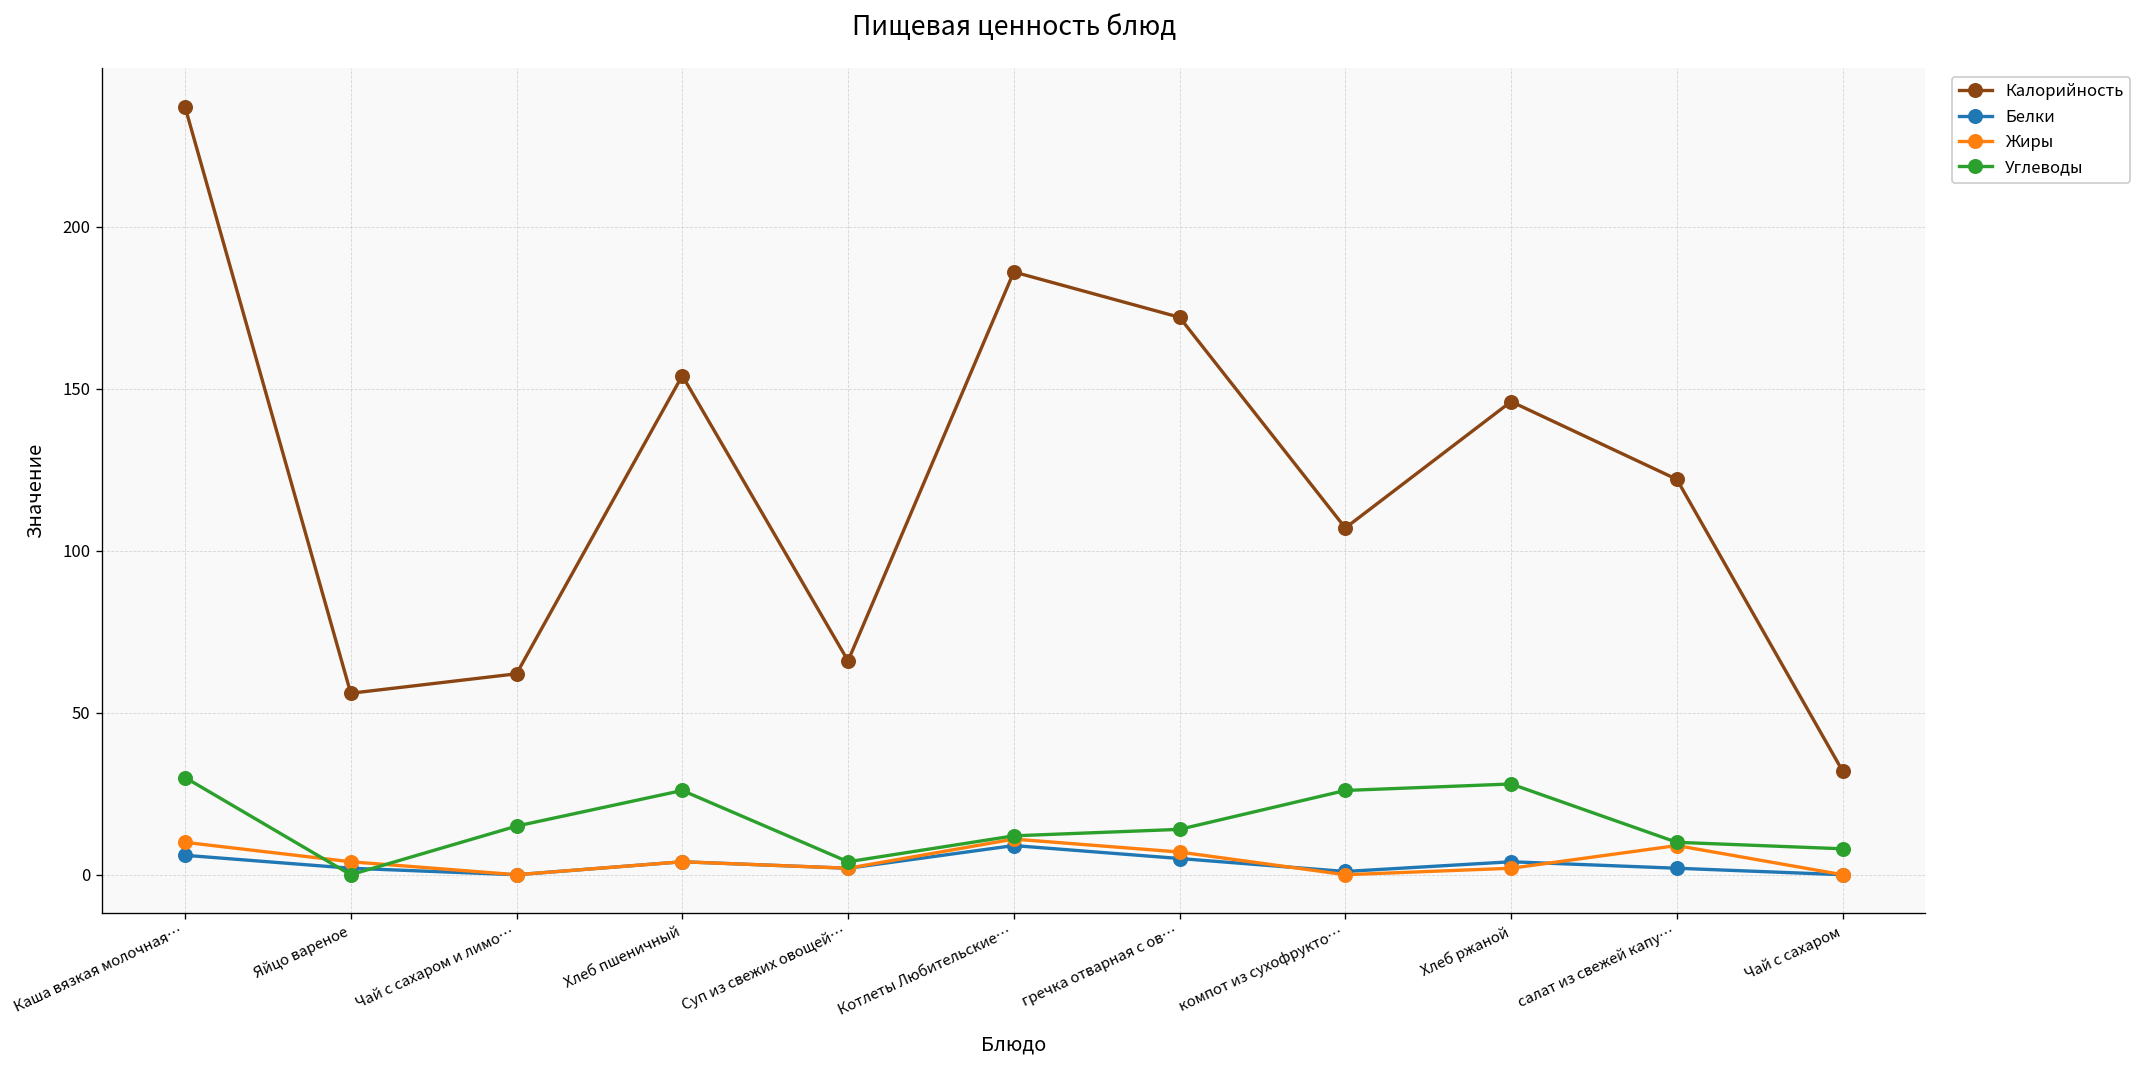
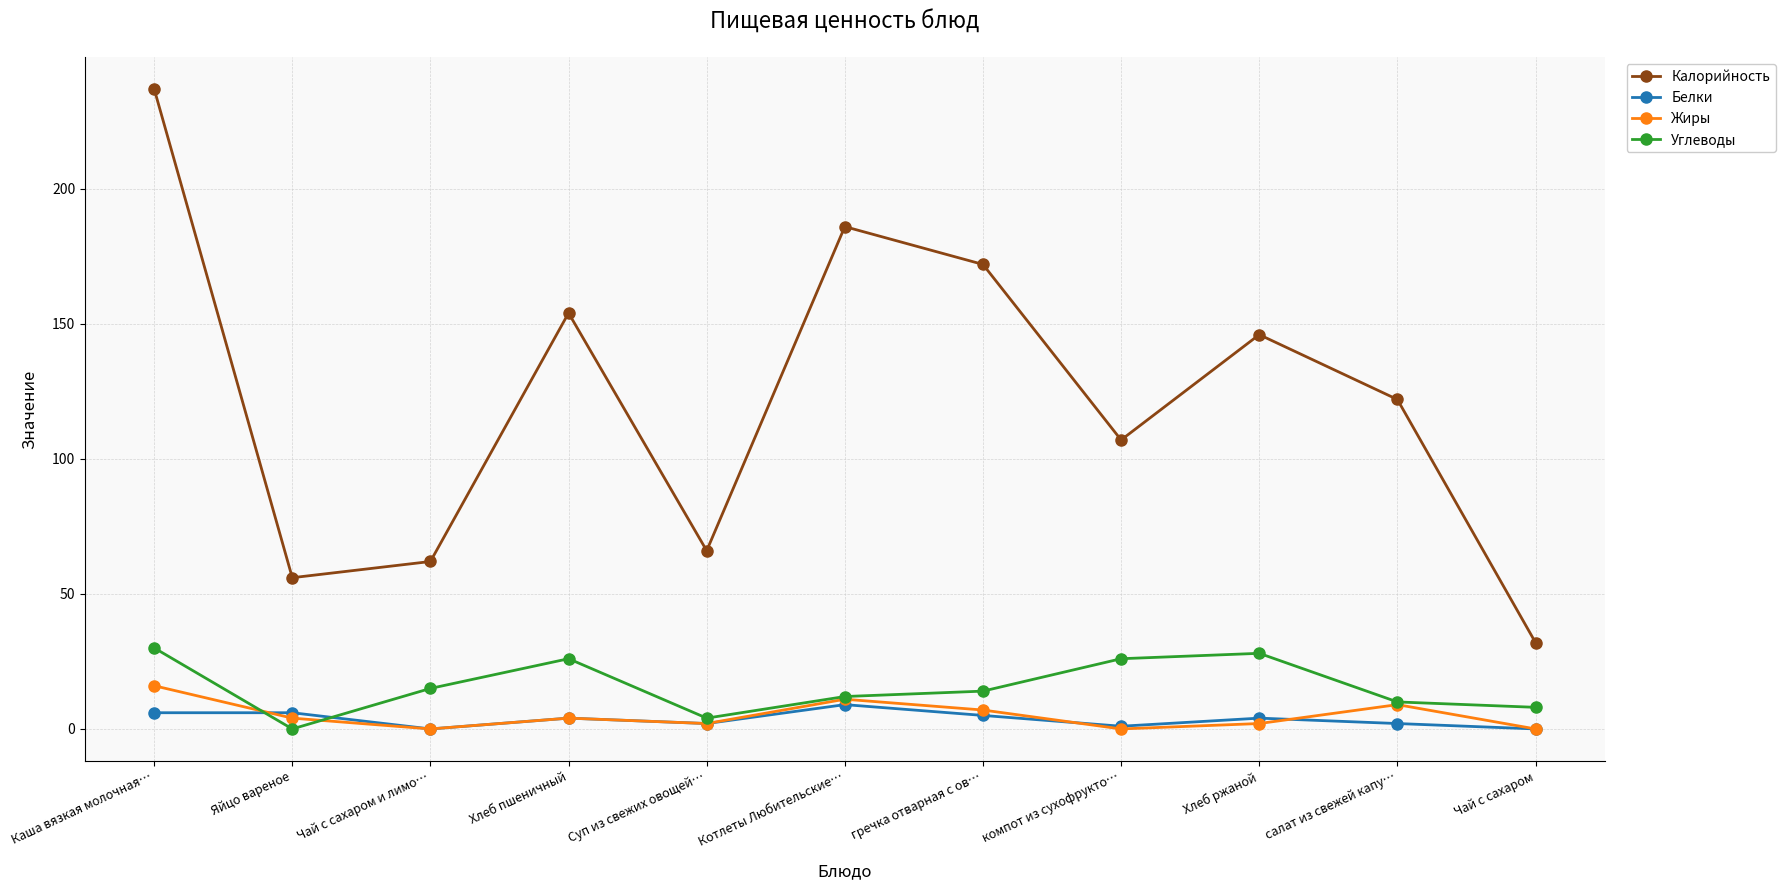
Жиры, Каша вязкая молочная…: 10 -> 16
Белки, Яйцо вареное: 2 -> 6
